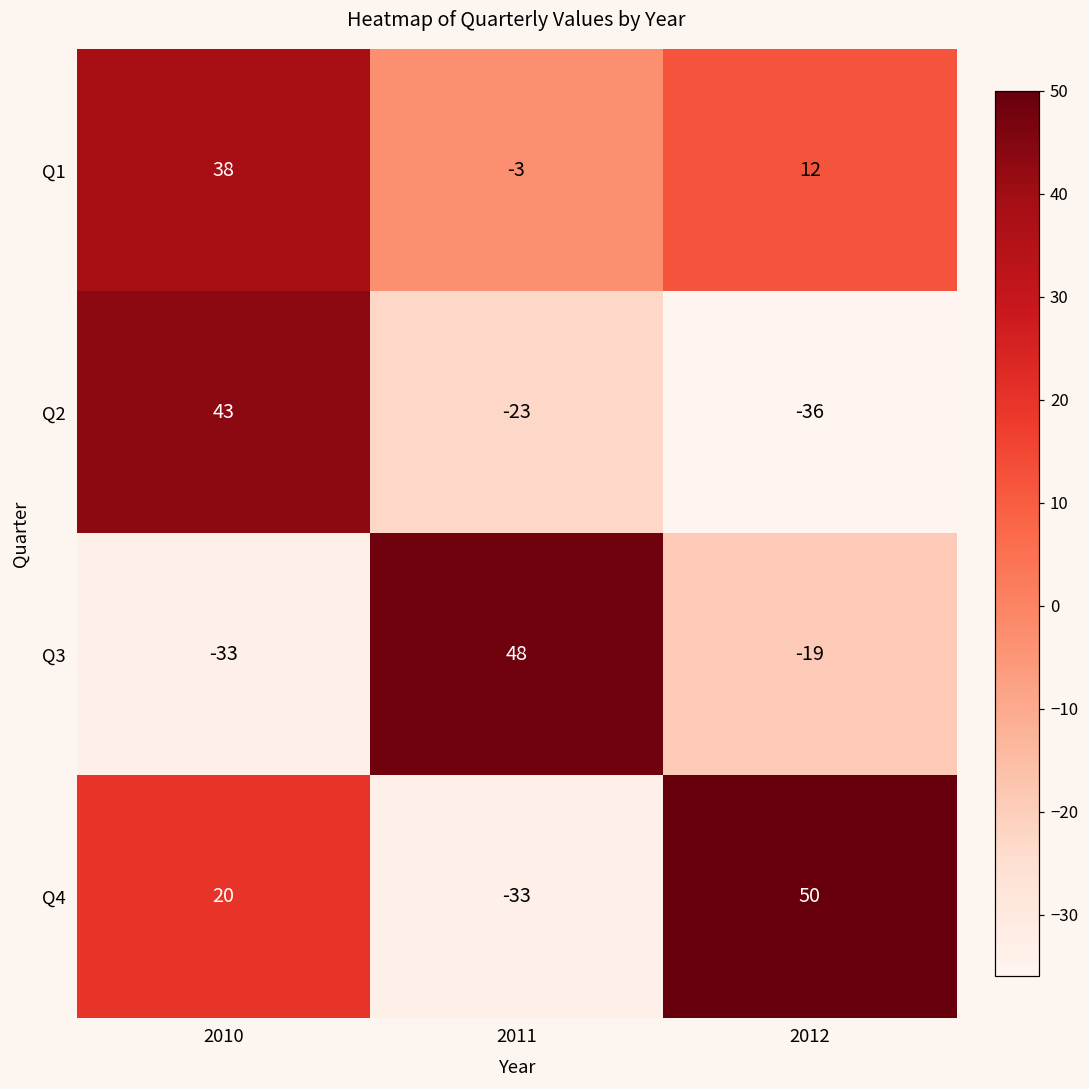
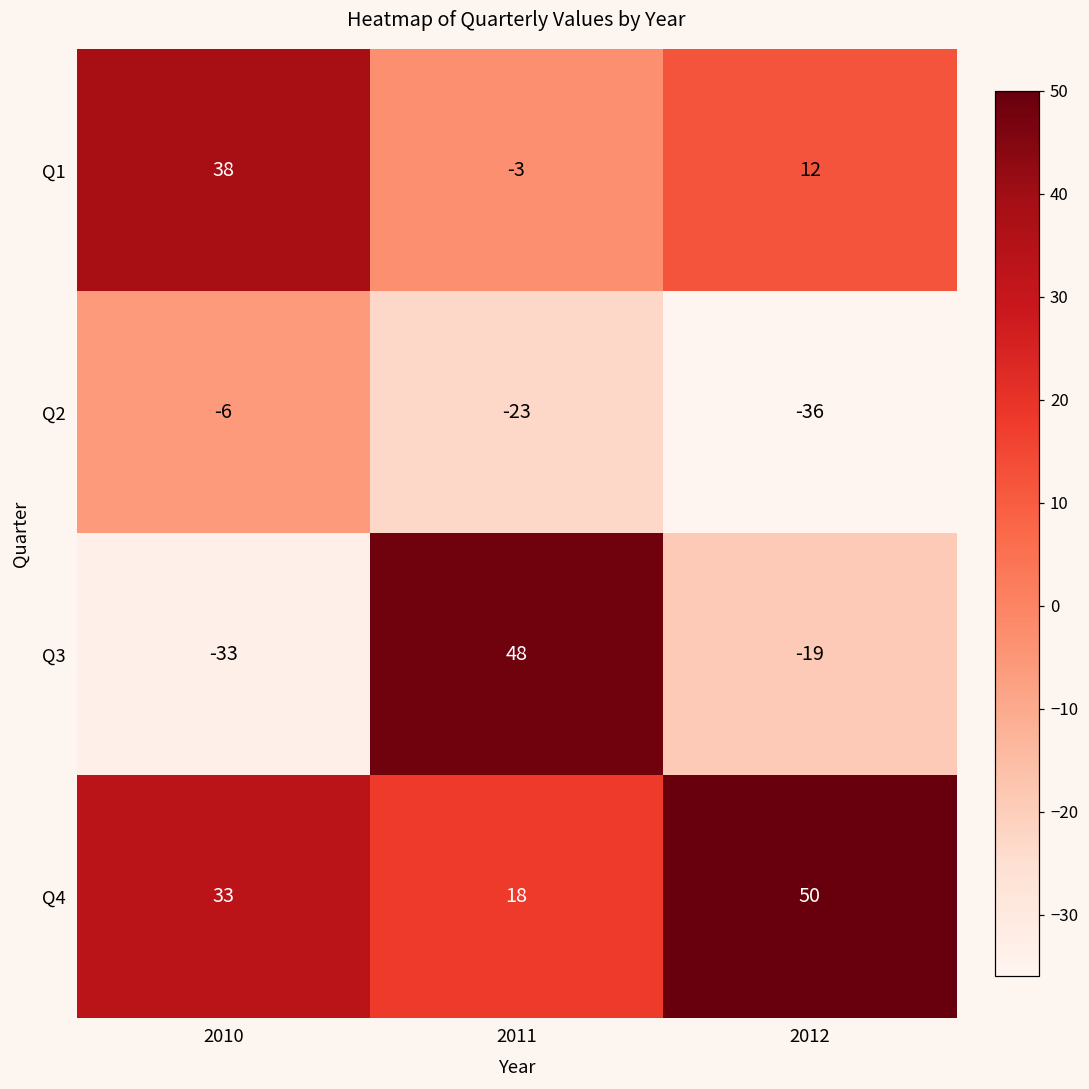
Q2, 2010: 43 -> -6
Q4, 2010: 20 -> 33
Q4, 2011: -33 -> 18
